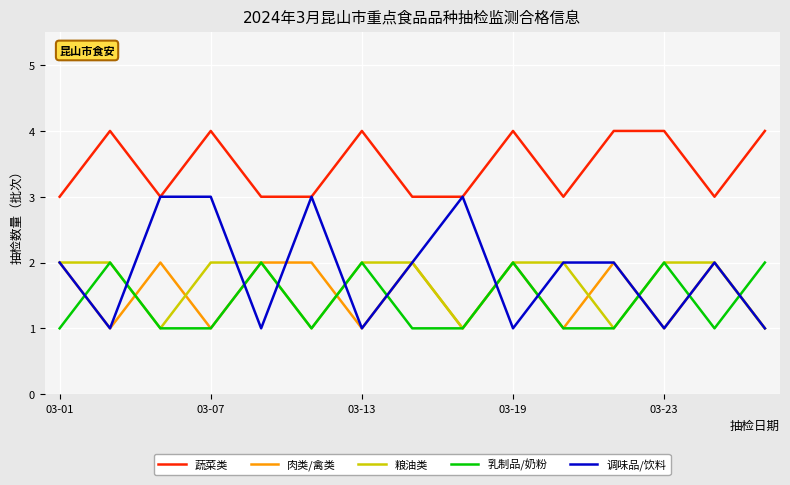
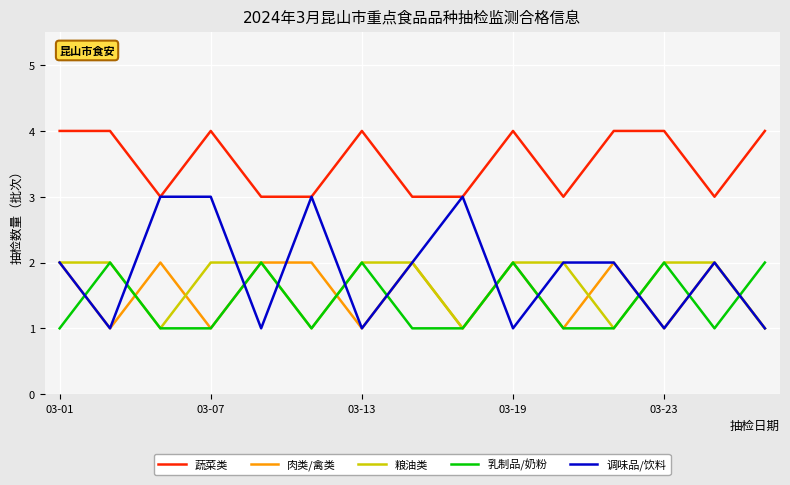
蔬菜类, 03-01: 3 -> 4
